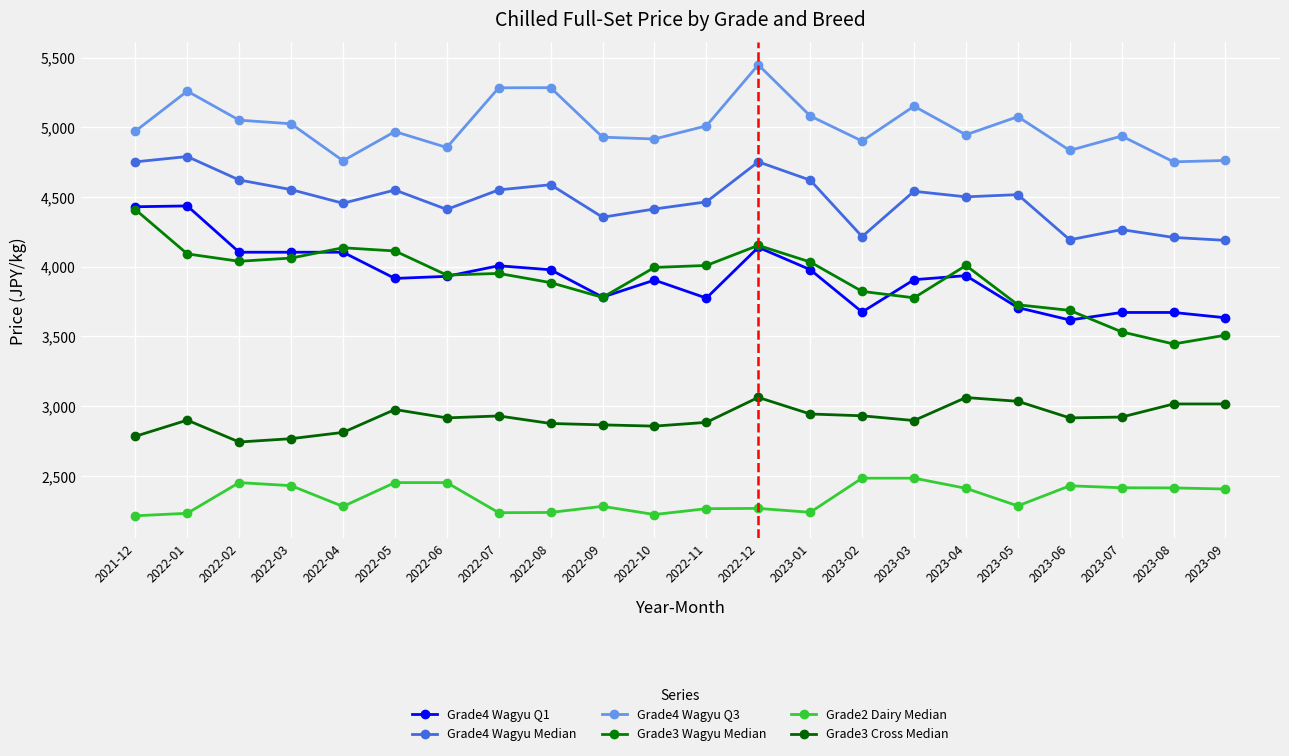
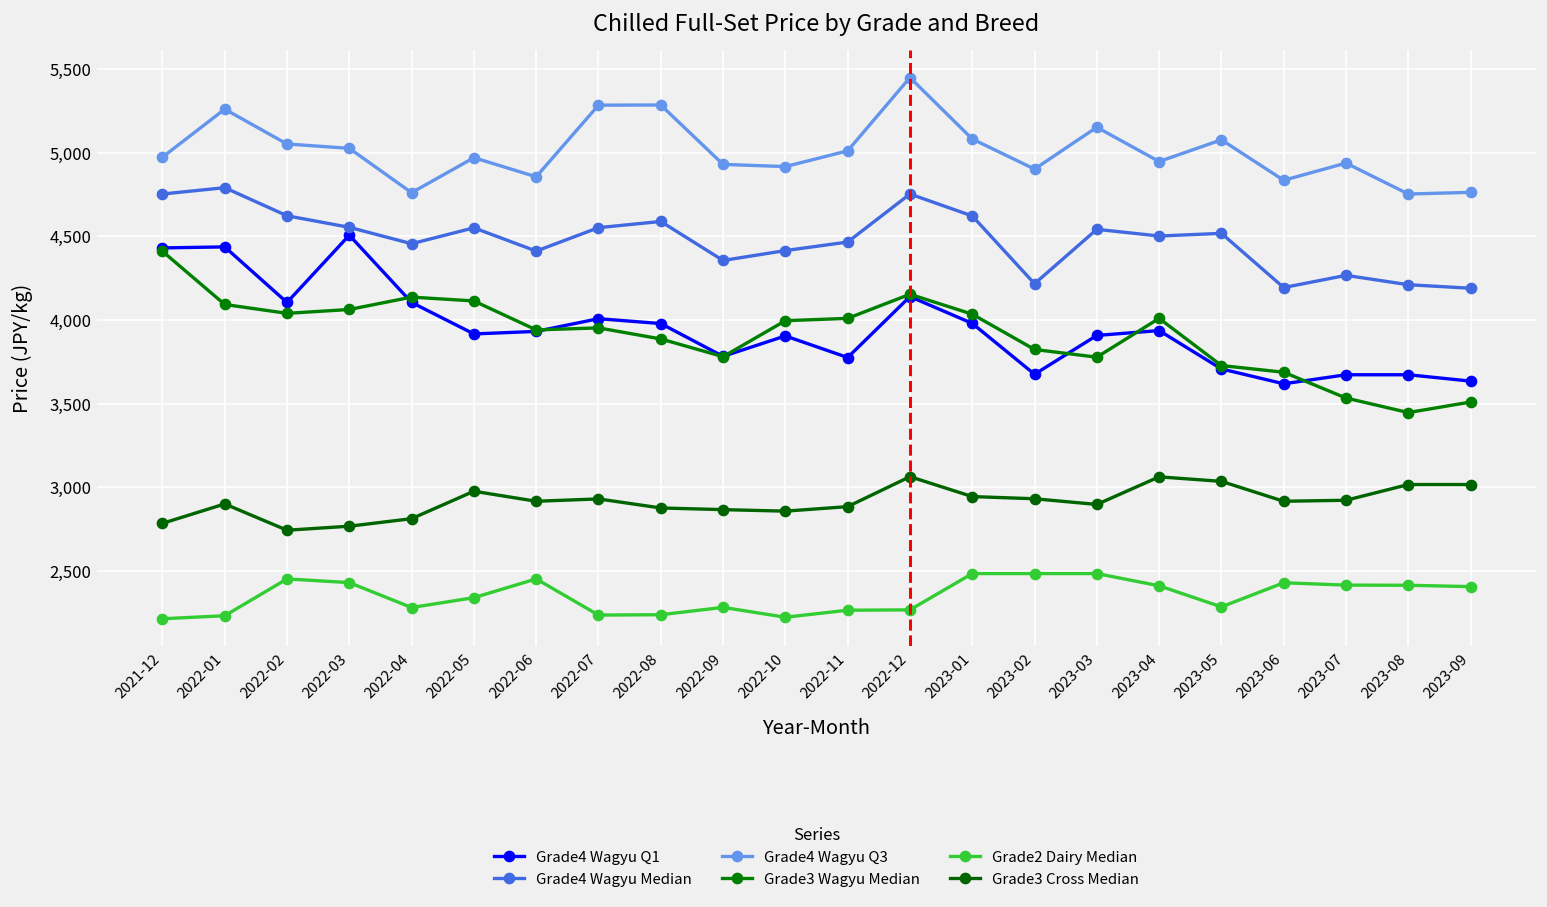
Grade4 Wagyu Q1, 2022-03: 4,100 -> 4,510
Grade2 Dairy Median, 2022-05: 2,450 -> 2,340
Grade2 Dairy Median, 2023-01: 2,240 -> 2,480
